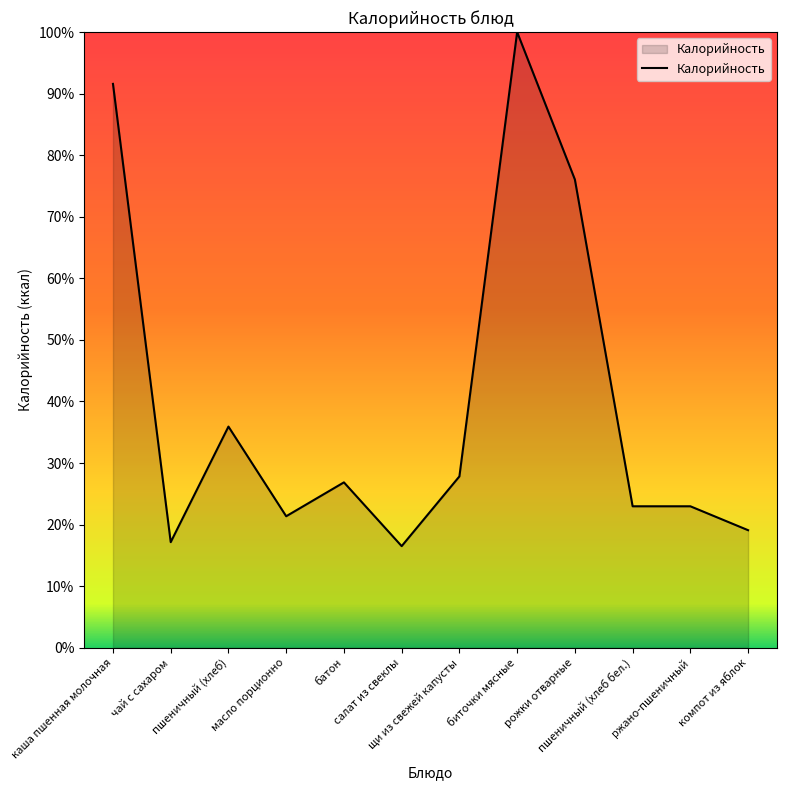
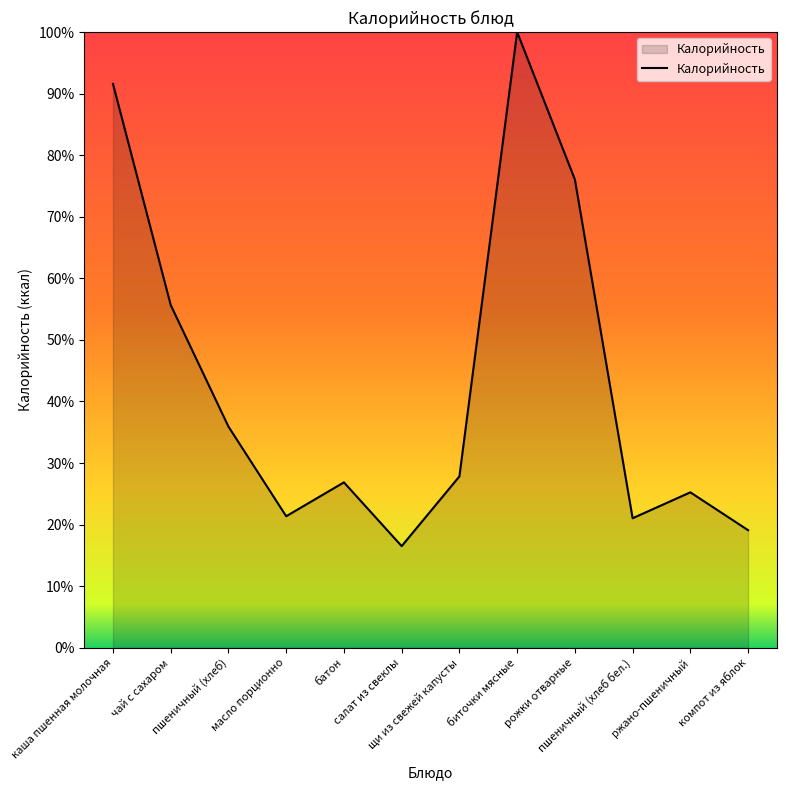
чай с сахаром: 17% -> 56%
пшеничный (хлеб бел.): 23% -> 21%
ржано-пшеничный: 23% -> 25%
